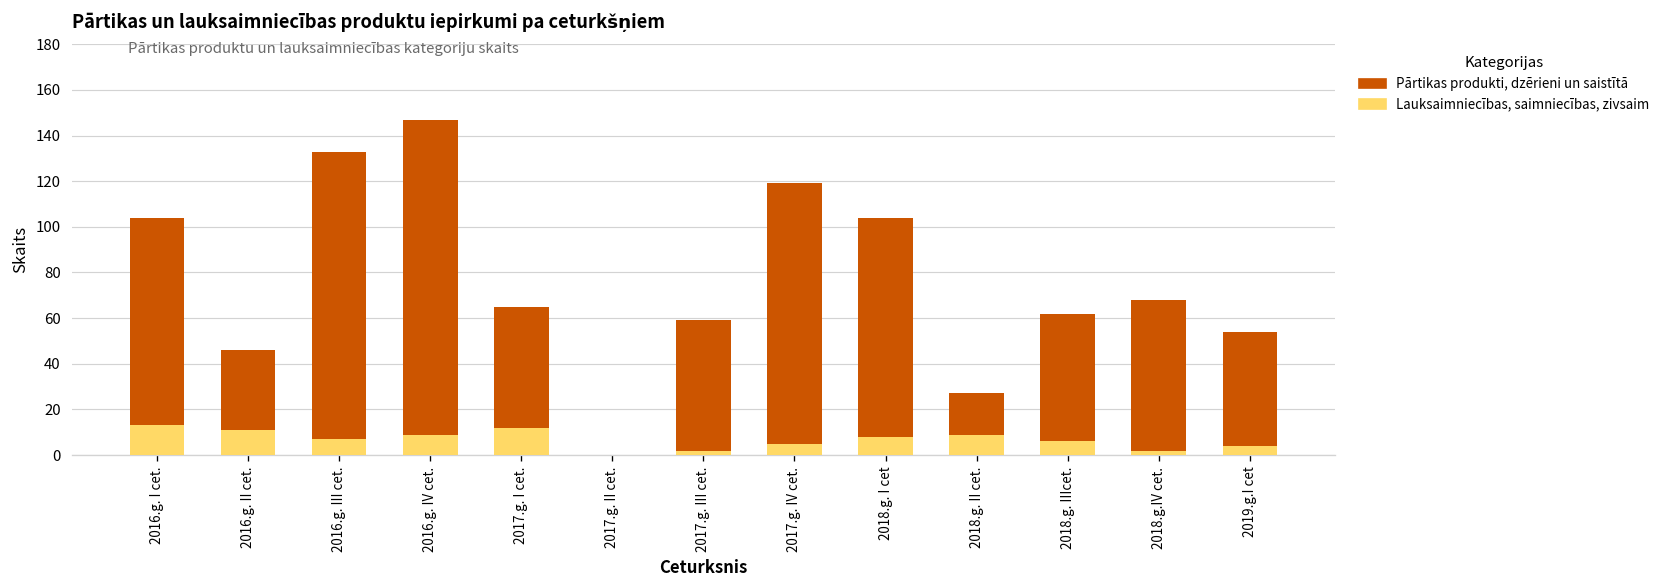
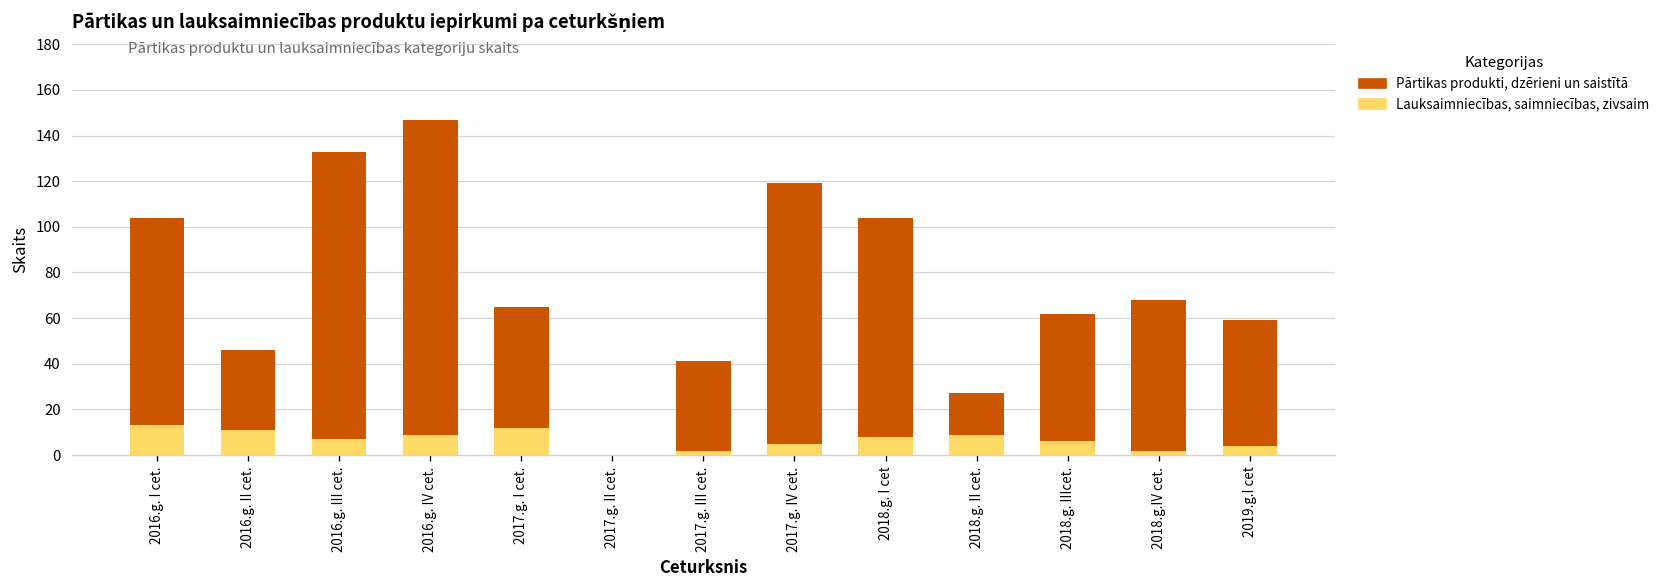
Pārtikas produkti, dzērieni un saistītā, 2017.g. III cet.: 59 -> 41
Pārtikas produkti, dzērieni un saistītā, 2019.g.I cet: 54 -> 59
